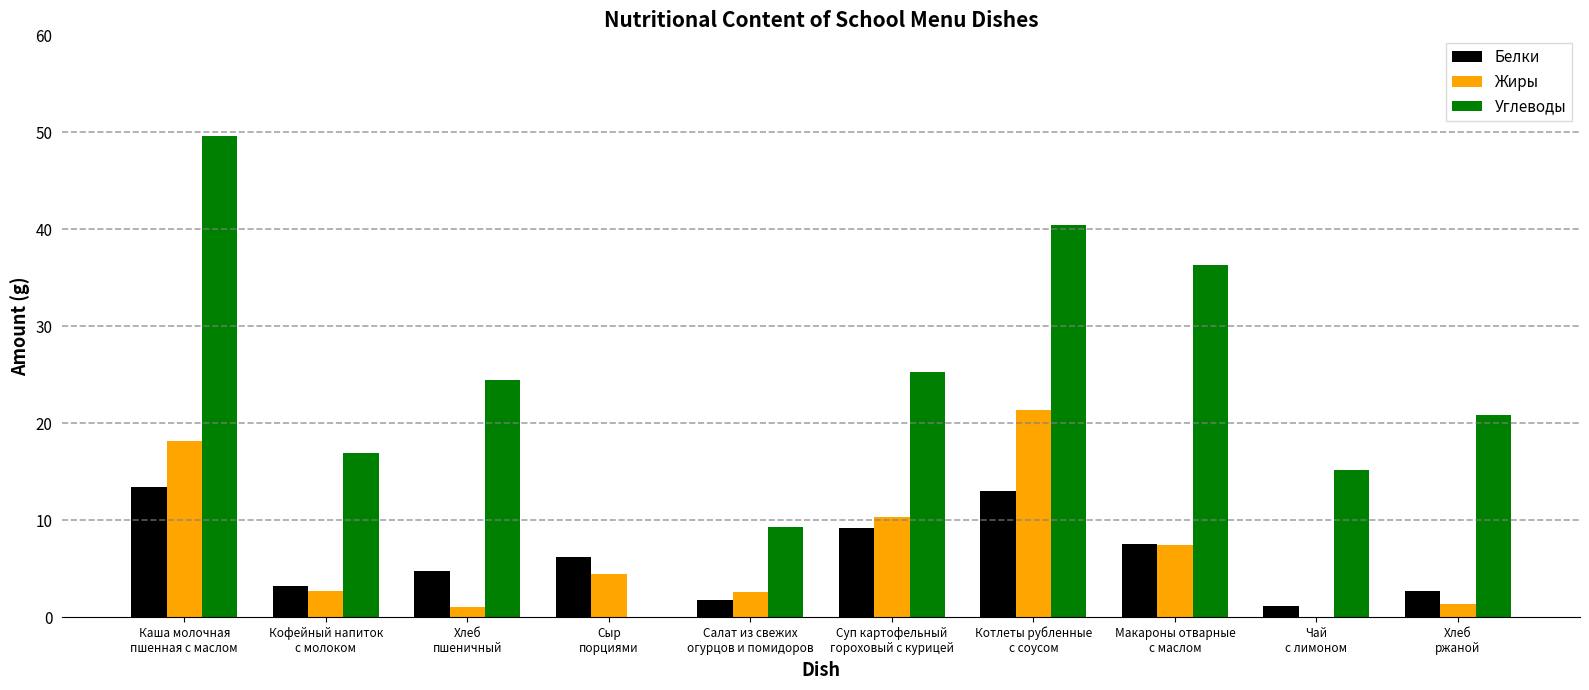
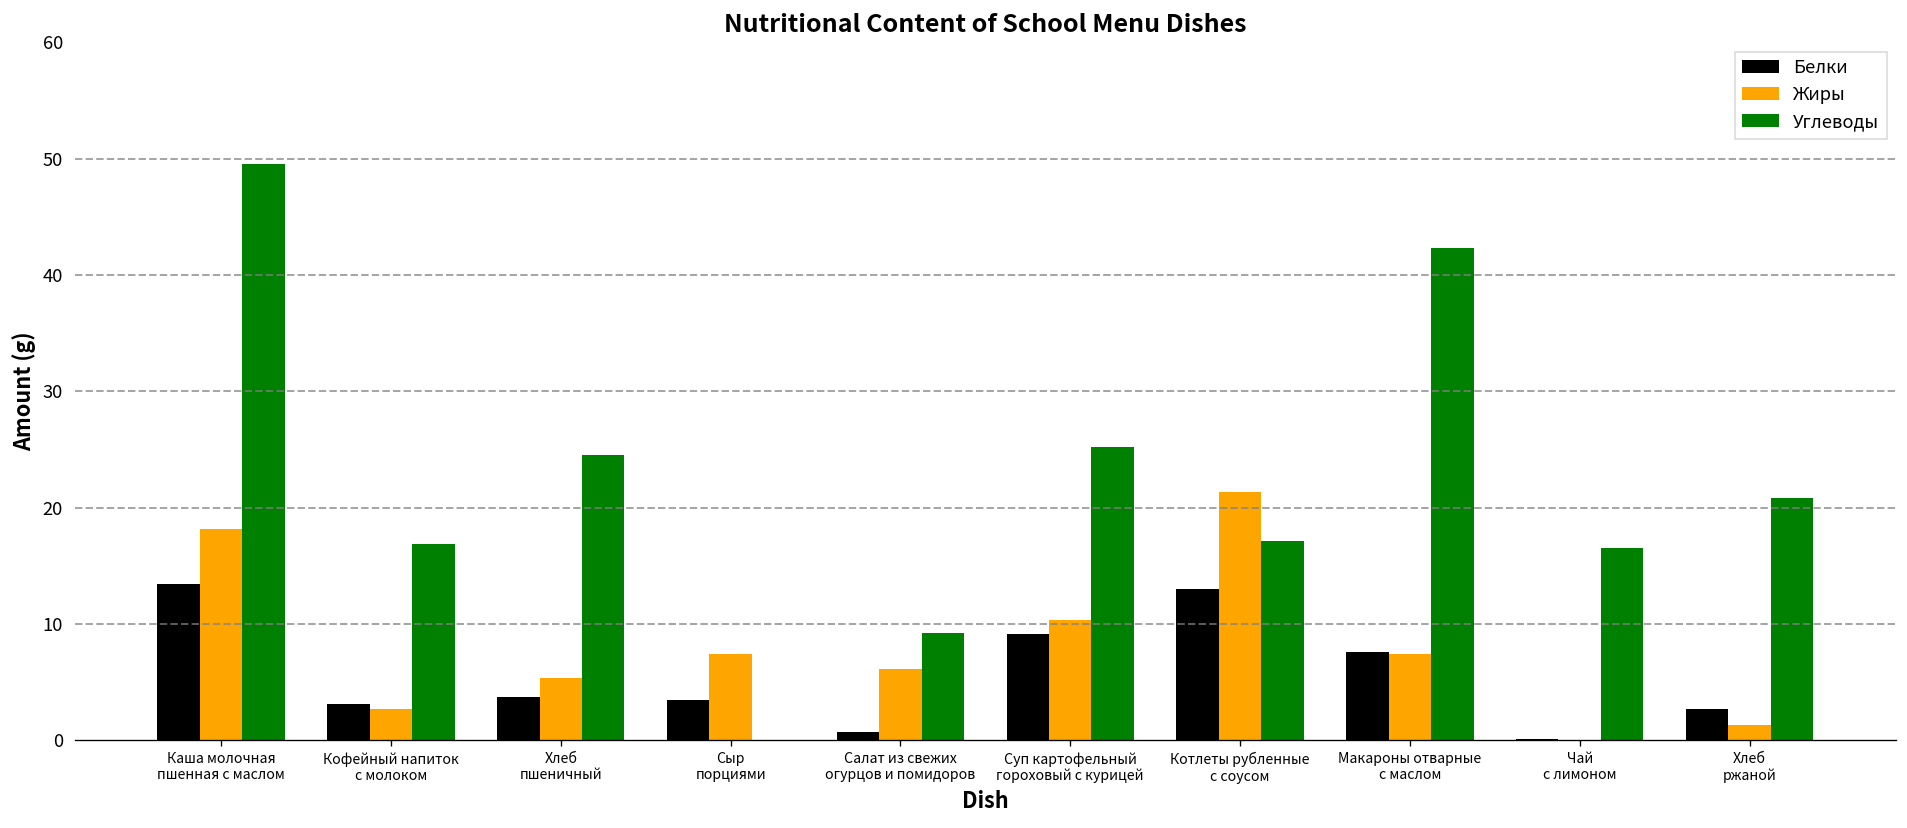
Белки, Хлеб пшеничный: 5 -> 4
Жиры, Хлеб пшеничный: 1 -> 5
Белки, Сыр порциями: 6 -> 3
Жиры, Сыр порциями: 4 -> 7
Белки, Салат из свежих огурцов и помидоров: 2 -> 1
Жиры, Салат из свежих огурцов и помидоров: 3 -> 6
Углеводы, Котлеты рубленные с соусом: 40 -> 17
Углеводы, Макароны отварные с маслом: 36 -> 42
Белки, Чай с лимоном: 1 -> 0
Углеводы, Чай с лимоном: 15 -> 17
